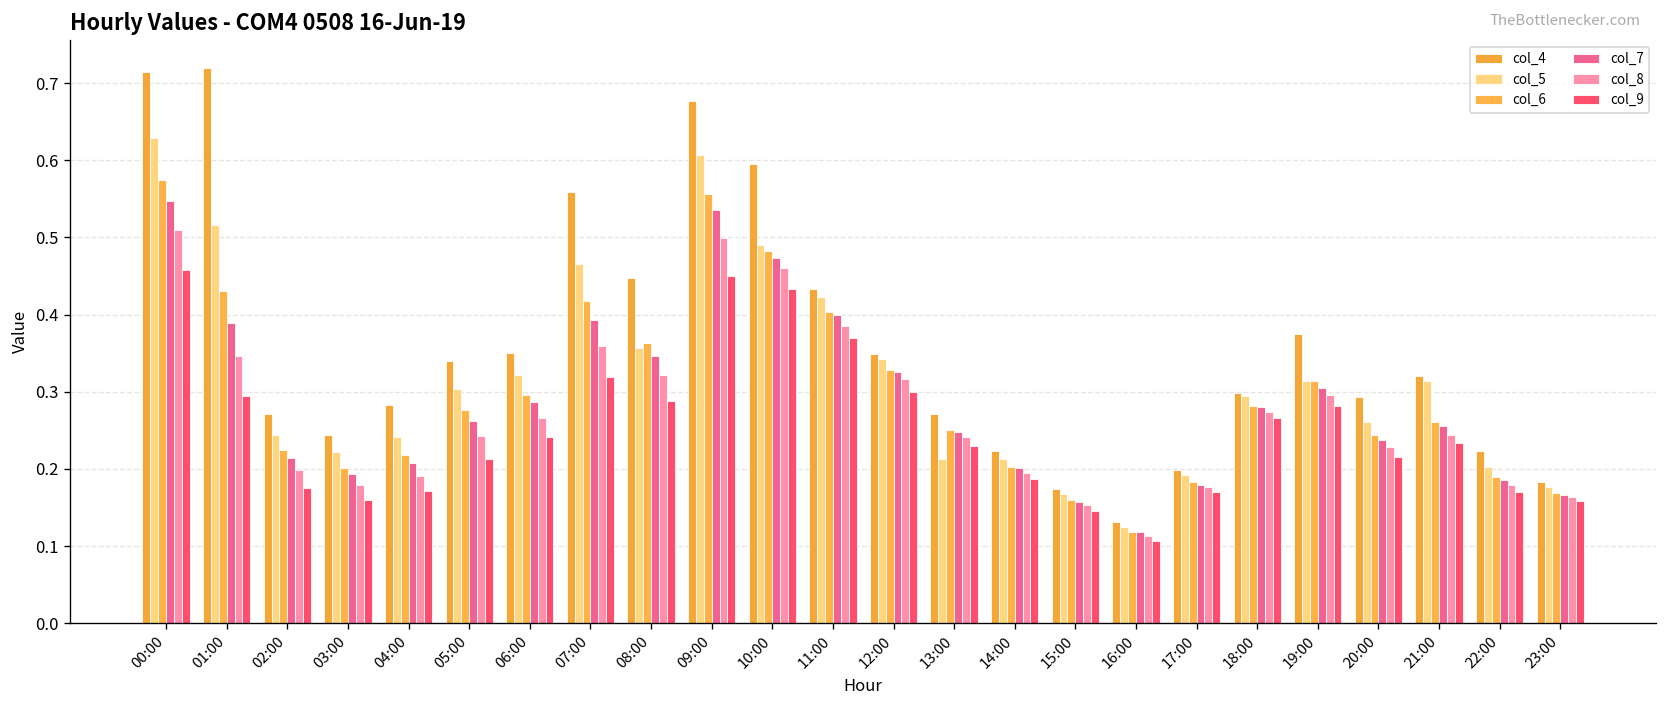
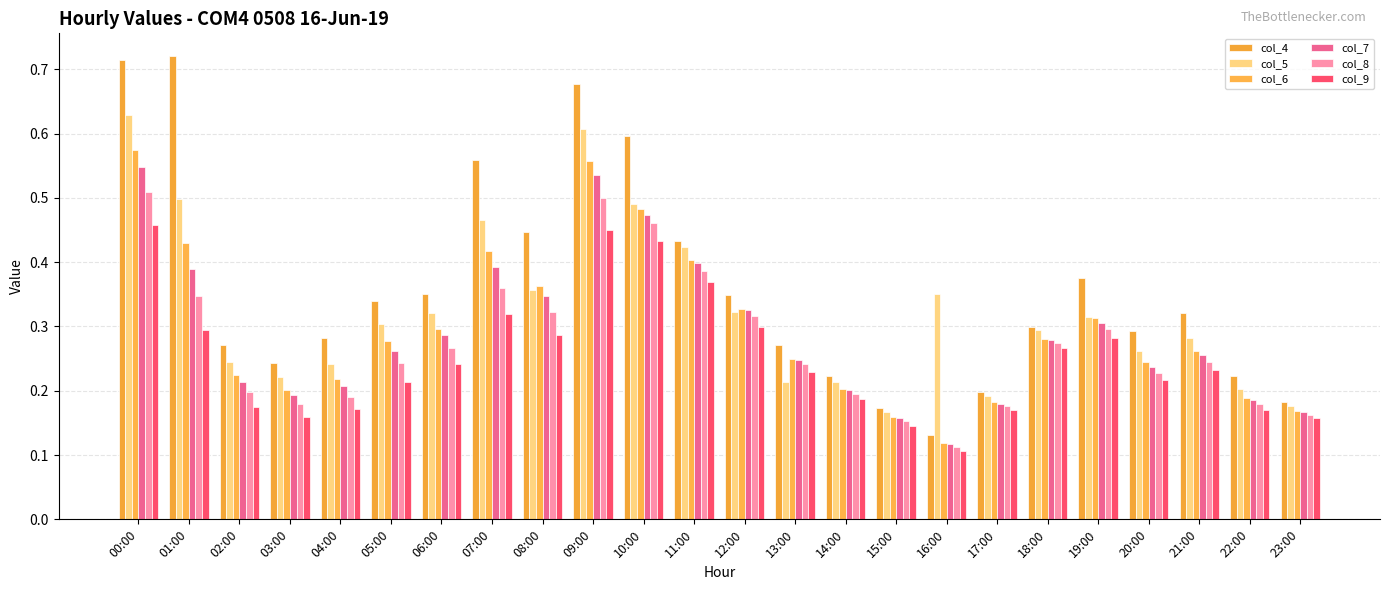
col_5, 01:00: 0.52 -> 0.50
col_5, 12:00: 0.34 -> 0.32
col_5, 16:00: 0.12 -> 0.35
col_5, 21:00: 0.31 -> 0.28
